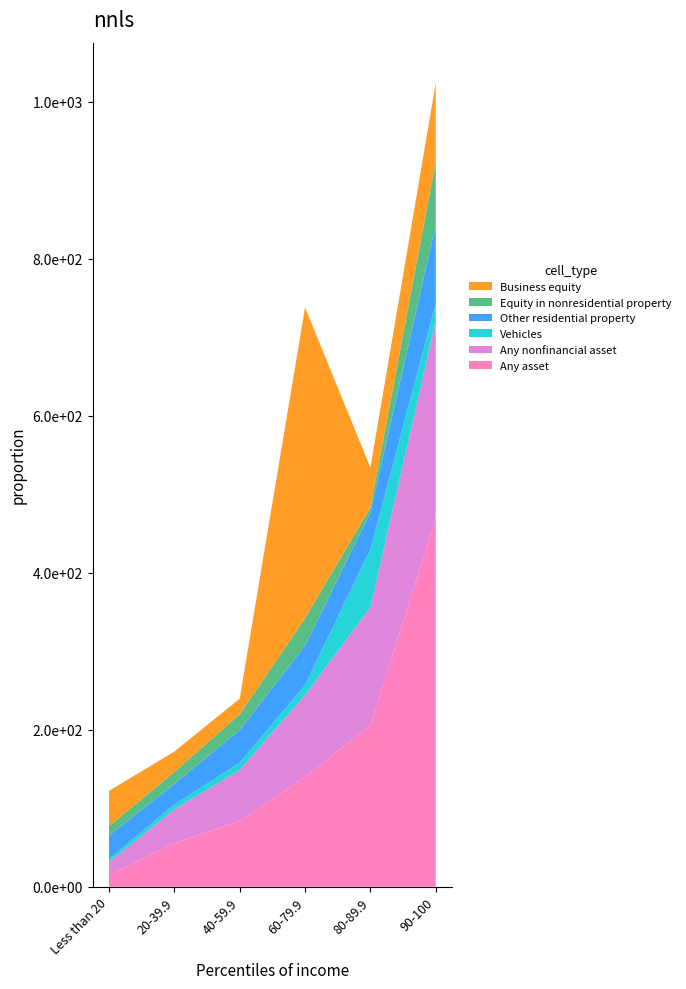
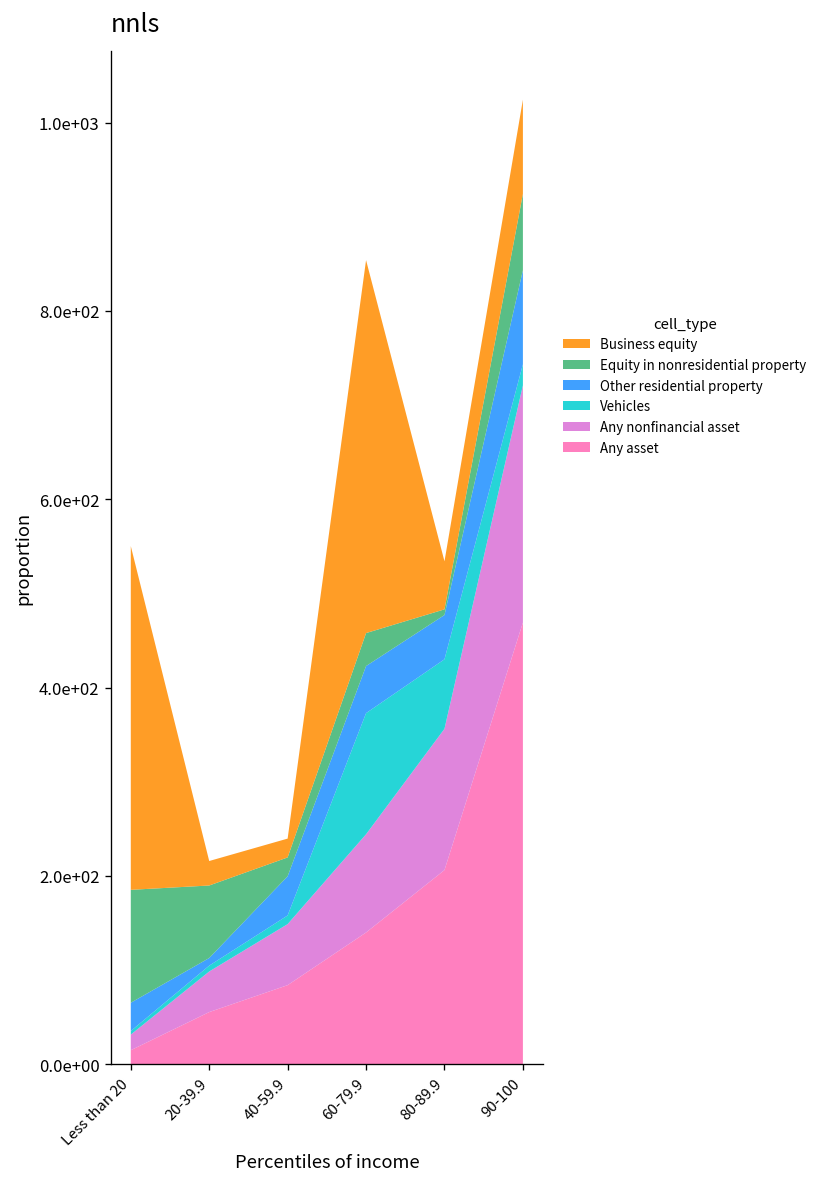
Equity in nonresidential property, Less than 20: 10 -> 120
Business equity, Less than 20: 50 -> 360
Other residential property, 20-39.9: 30 -> 10
Equity in nonresidential property, 20-39.9: 20 -> 80
Vehicles, 60-79.9: 10 -> 130
